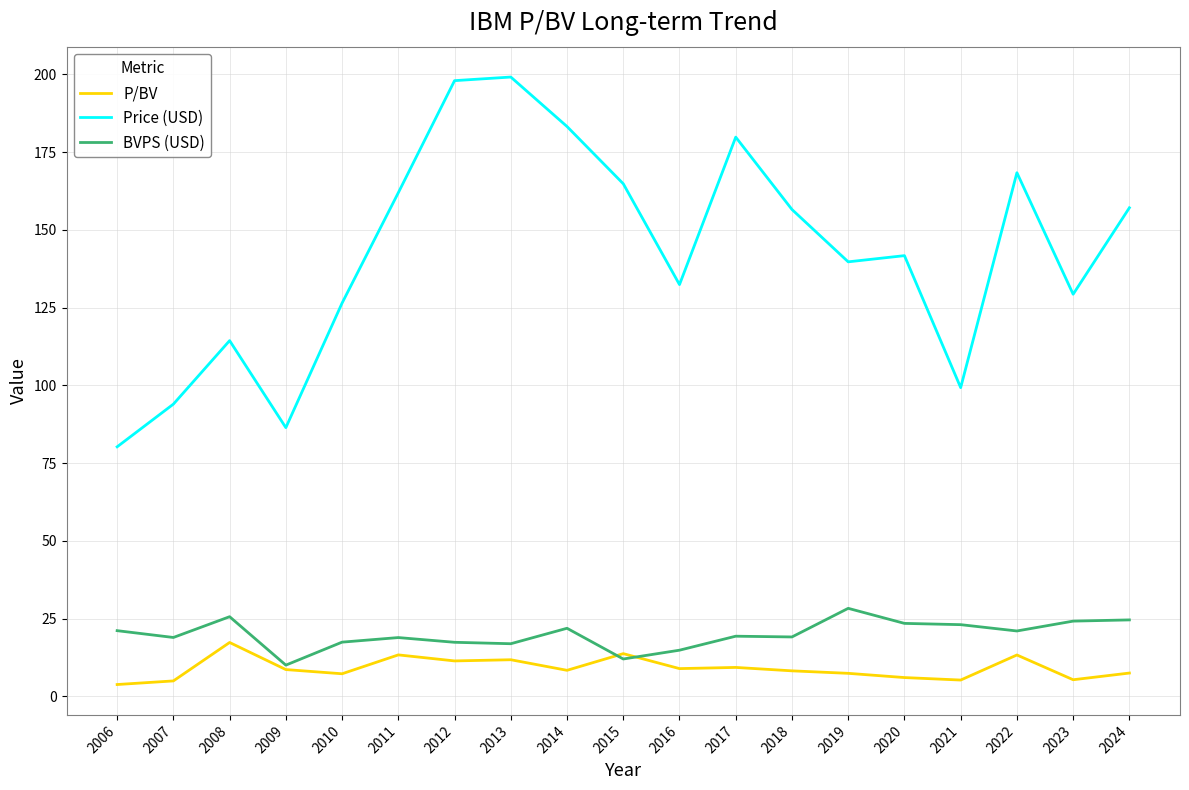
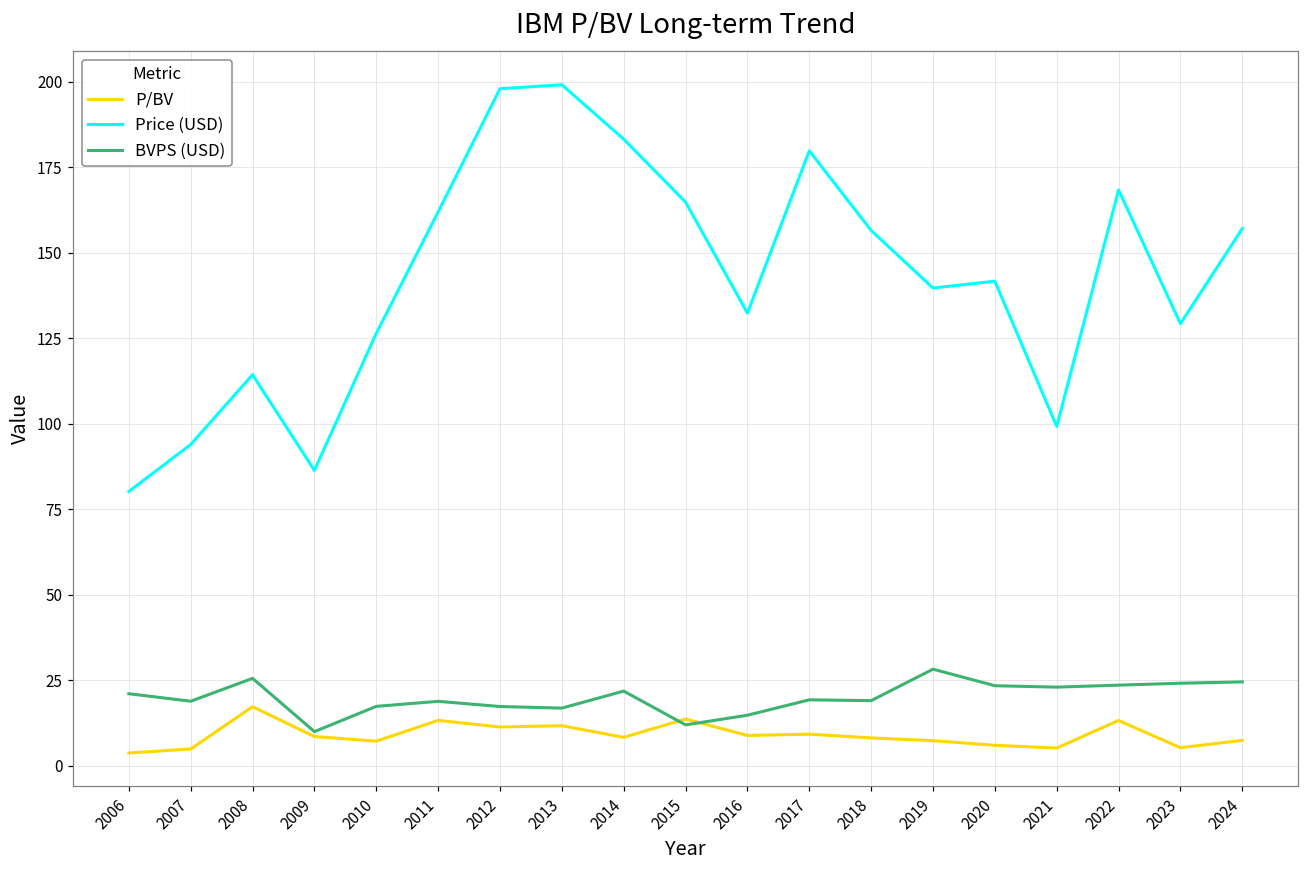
BVPS (USD), 2022: 21 -> 24
